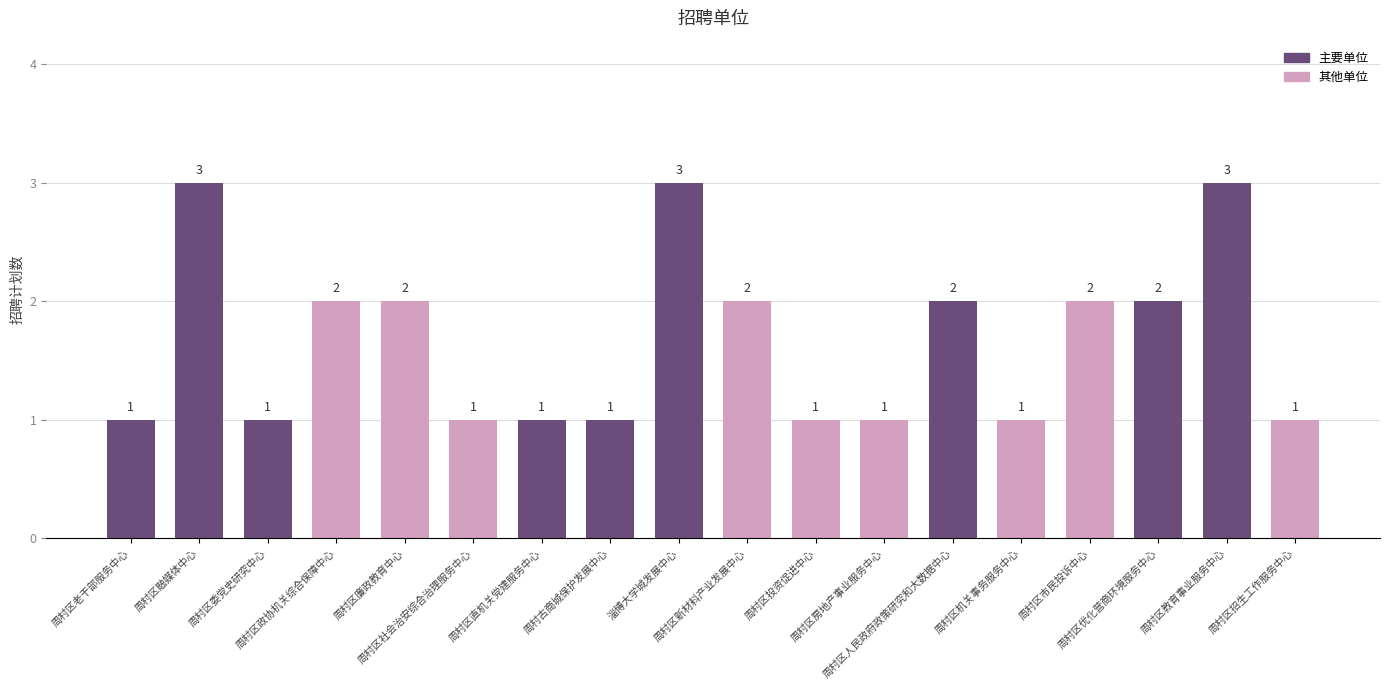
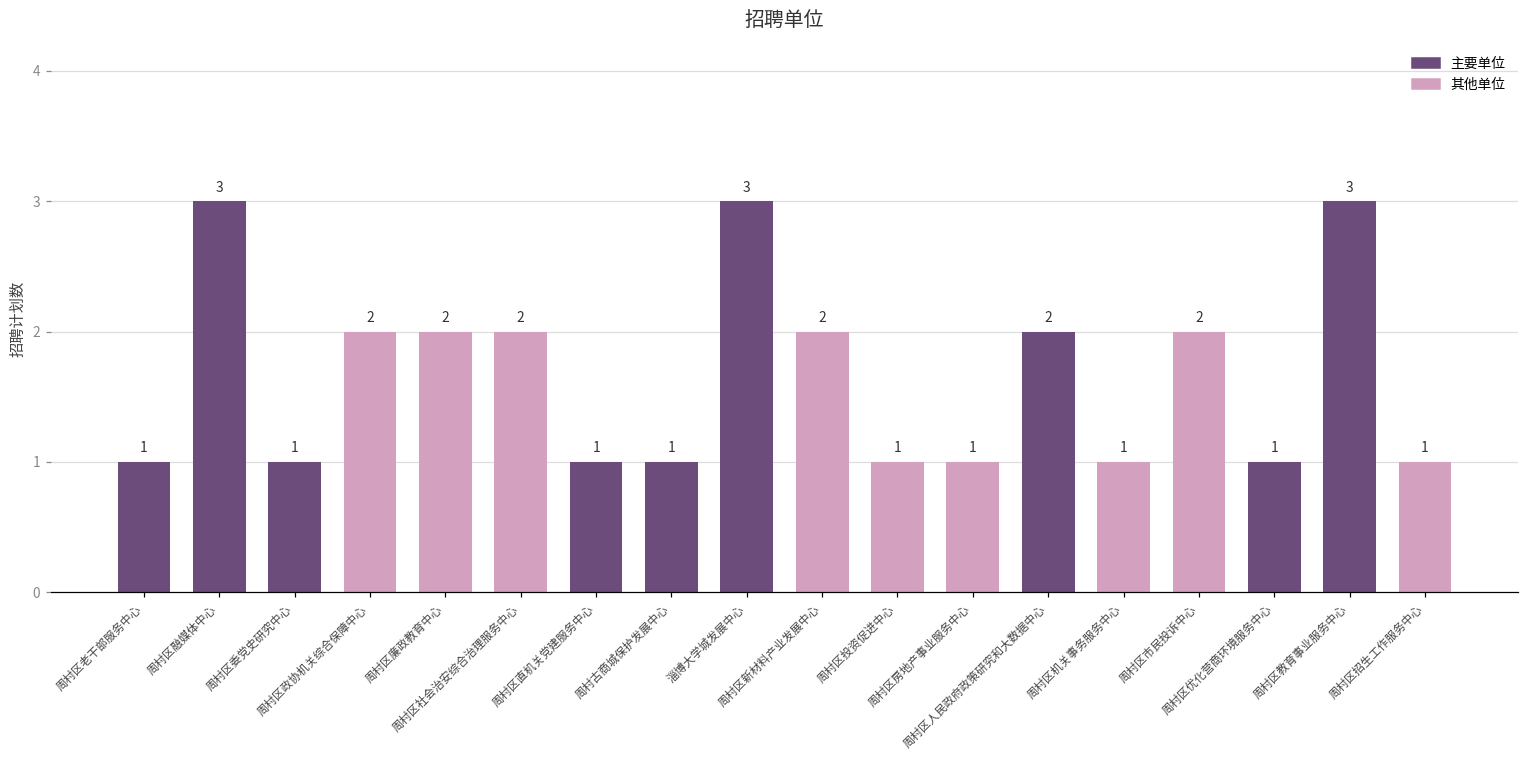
周村区社会治安综合治理服务中心: 1 -> 2
周村区优化营商环境服务中心: 2 -> 1
